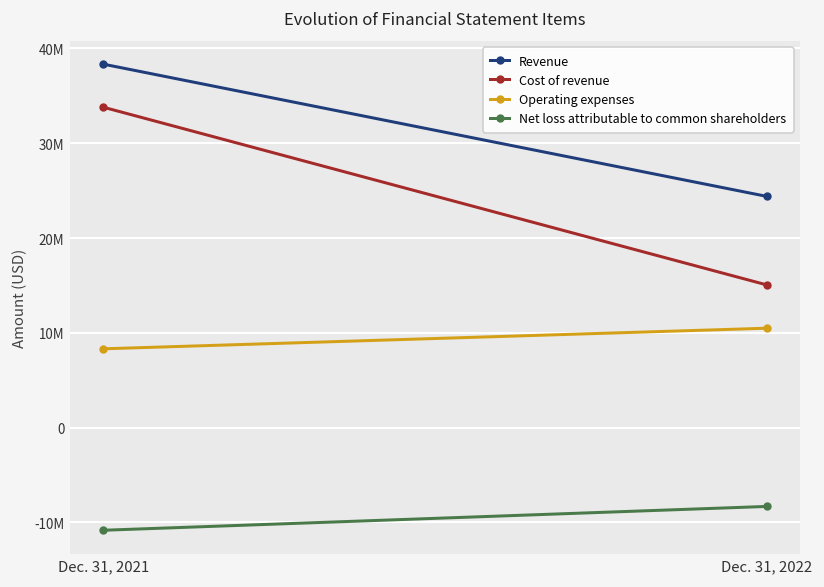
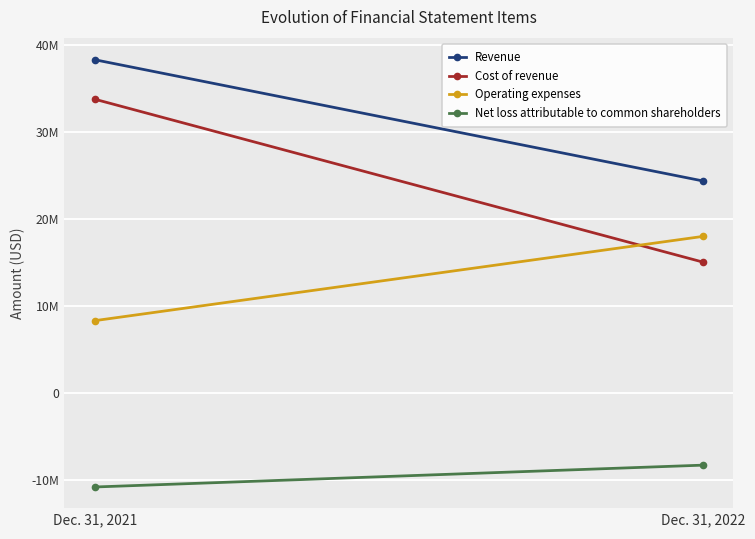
Operating expenses, Dec. 31, 2022: 10000000 -> 18000000
